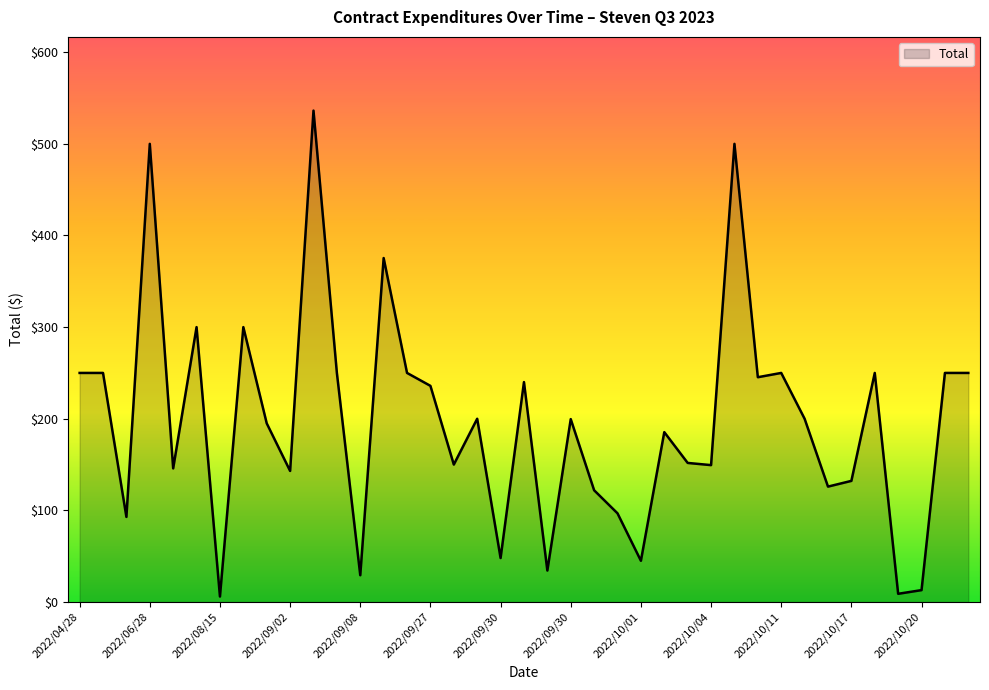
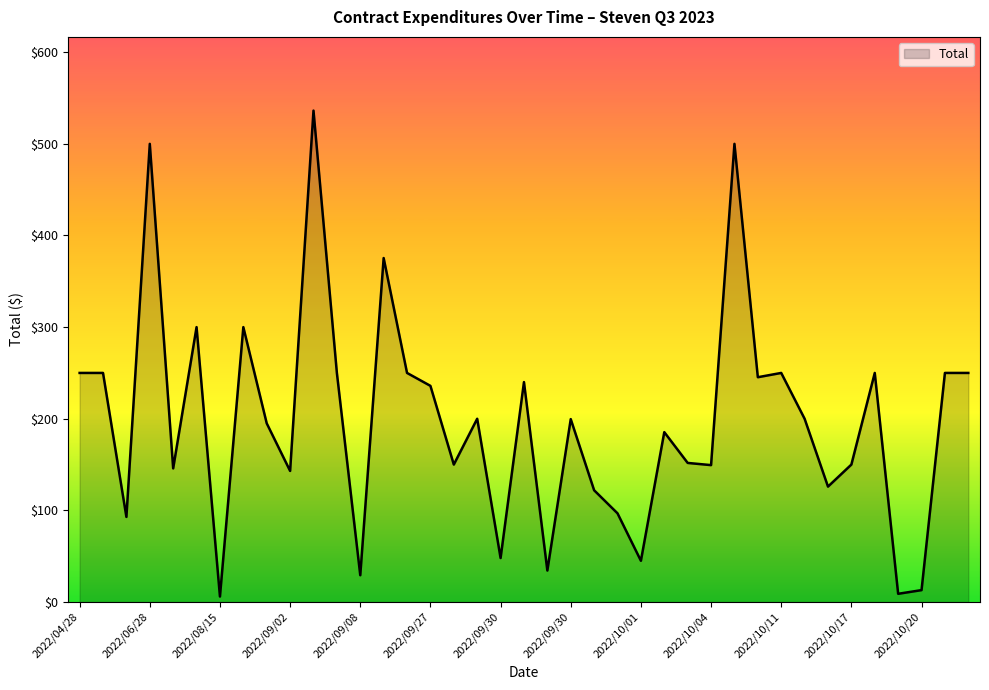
2022/10/17: $130 -> $150
